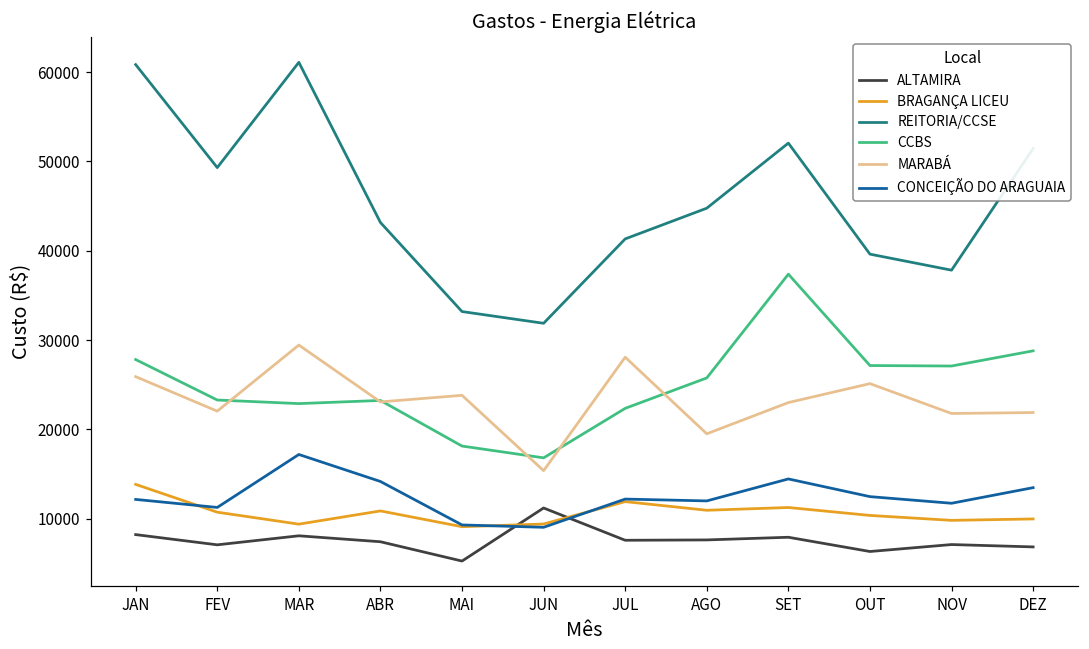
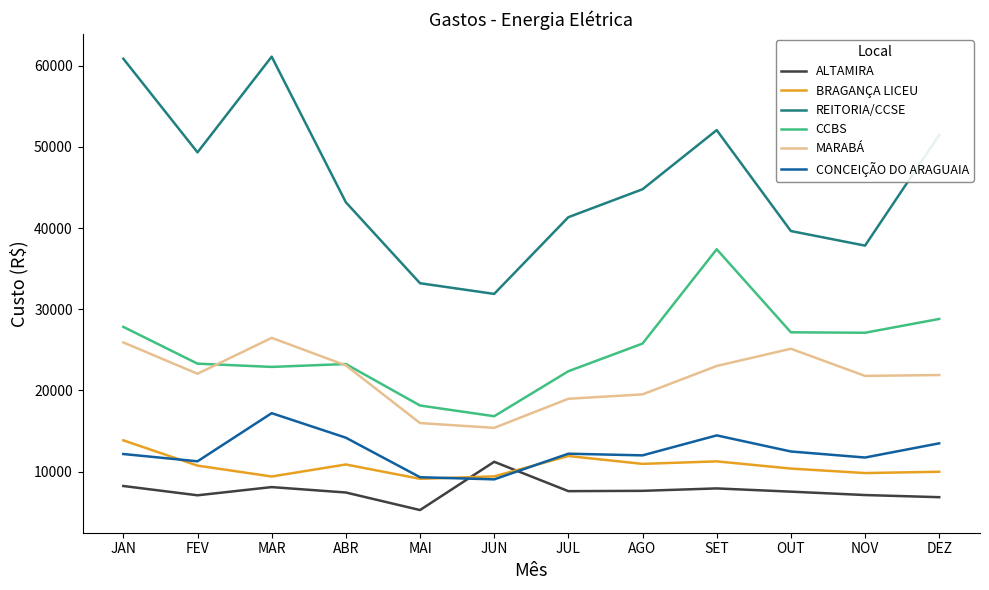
MARABÁ, MAR: 29000 -> 26000
MARABÁ, MAI: 24000 -> 16000
MARABÁ, JUL: 28000 -> 19000
ALTAMIRA, OUT: 6000 -> 8000
